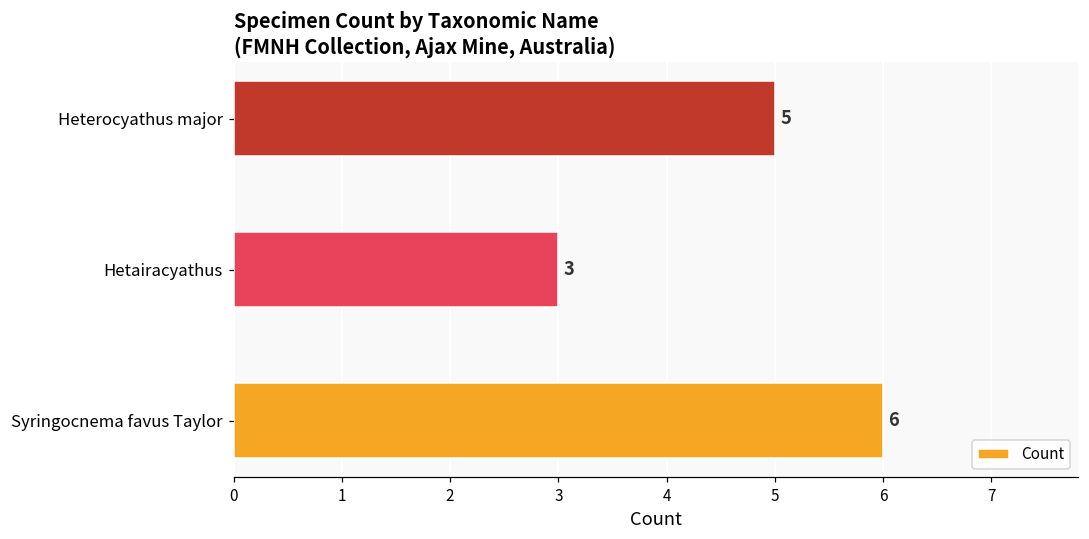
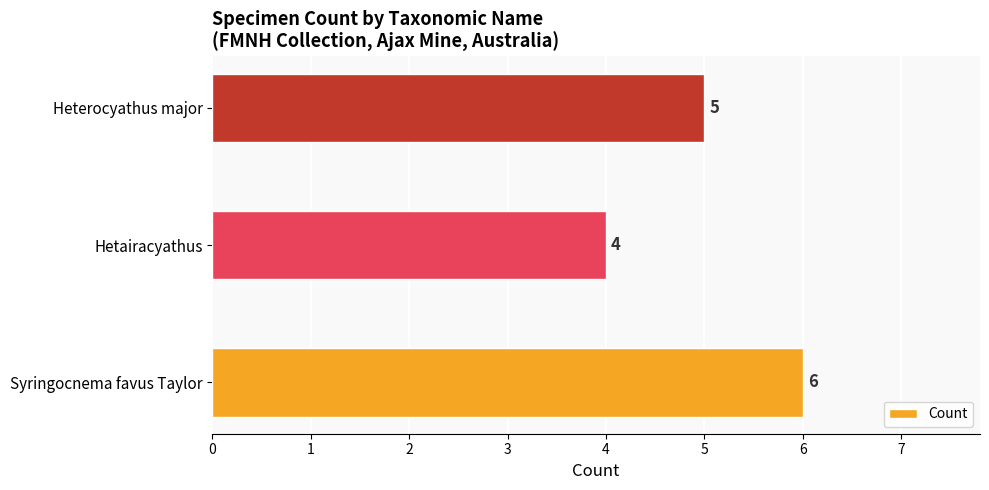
Hetairacyathus: 3 -> 4
